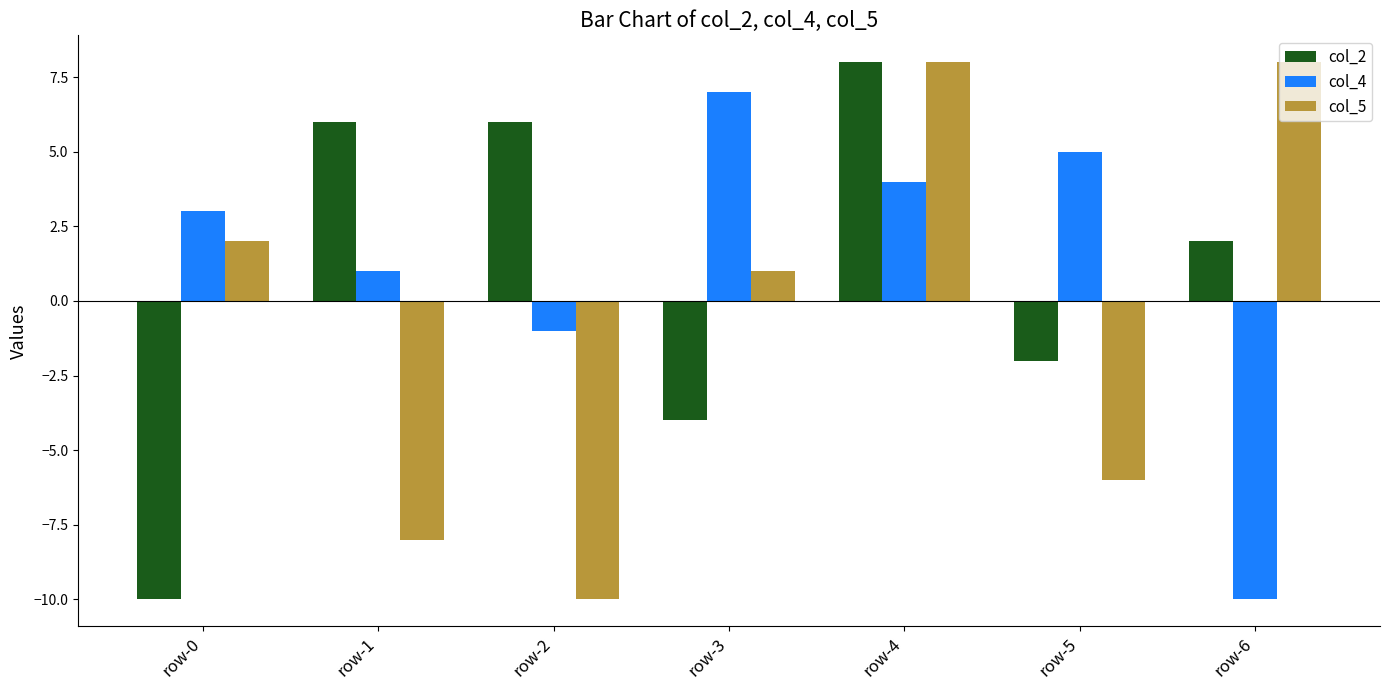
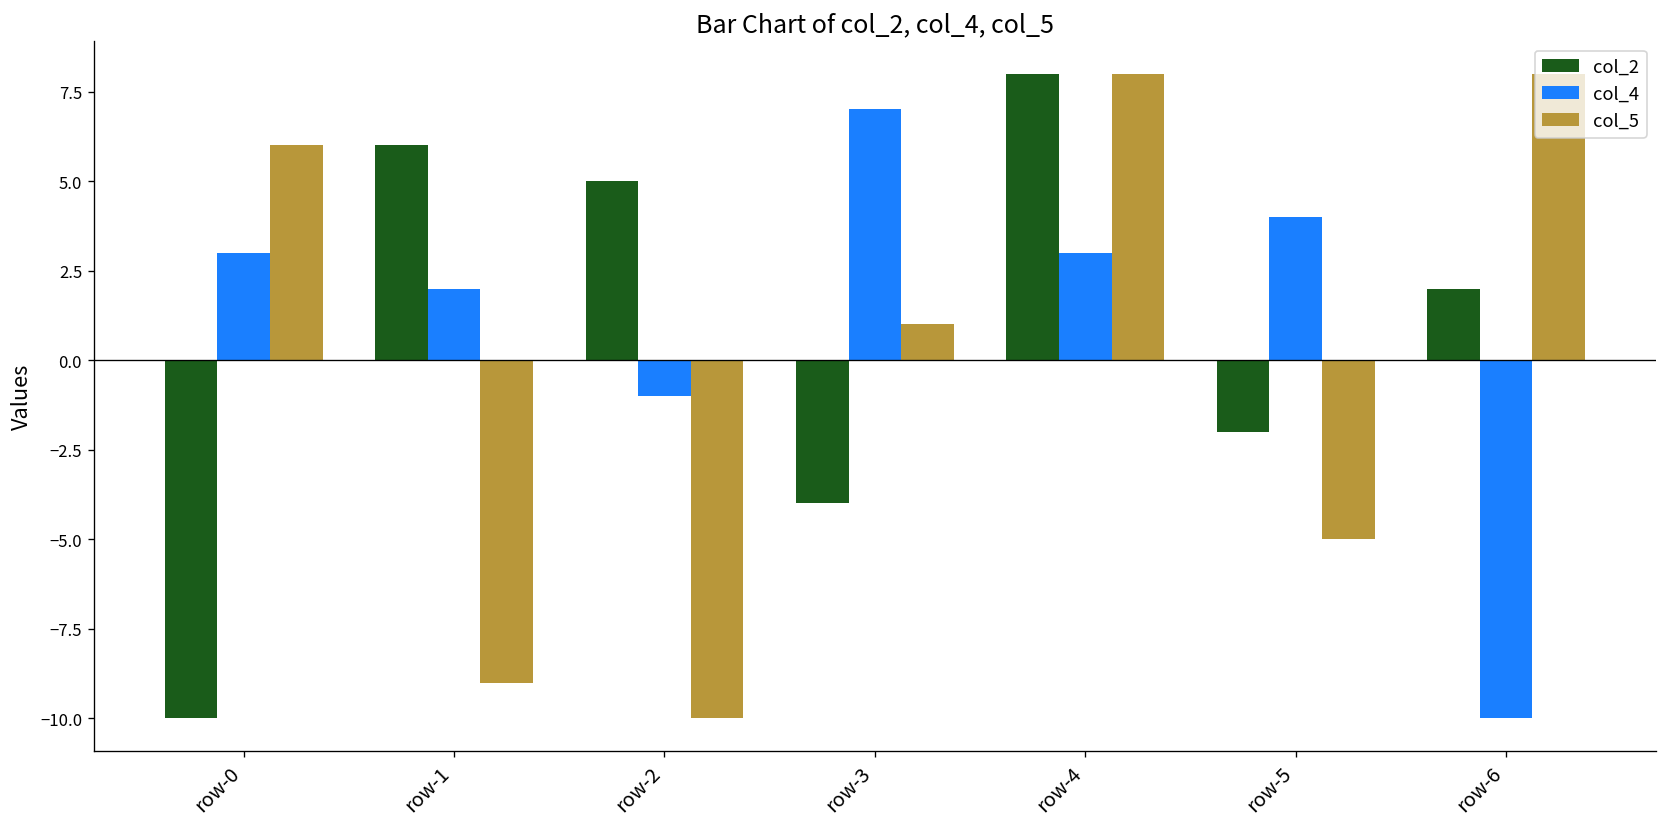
col_5, row-0: 2 -> 6
col_4, row-1: 1 -> 2
col_5, row-1: -8 -> -9
col_2, row-2: 6 -> 5
col_4, row-4: 4 -> 3
col_4, row-5: 5 -> 4
col_5, row-5: -6 -> -5
